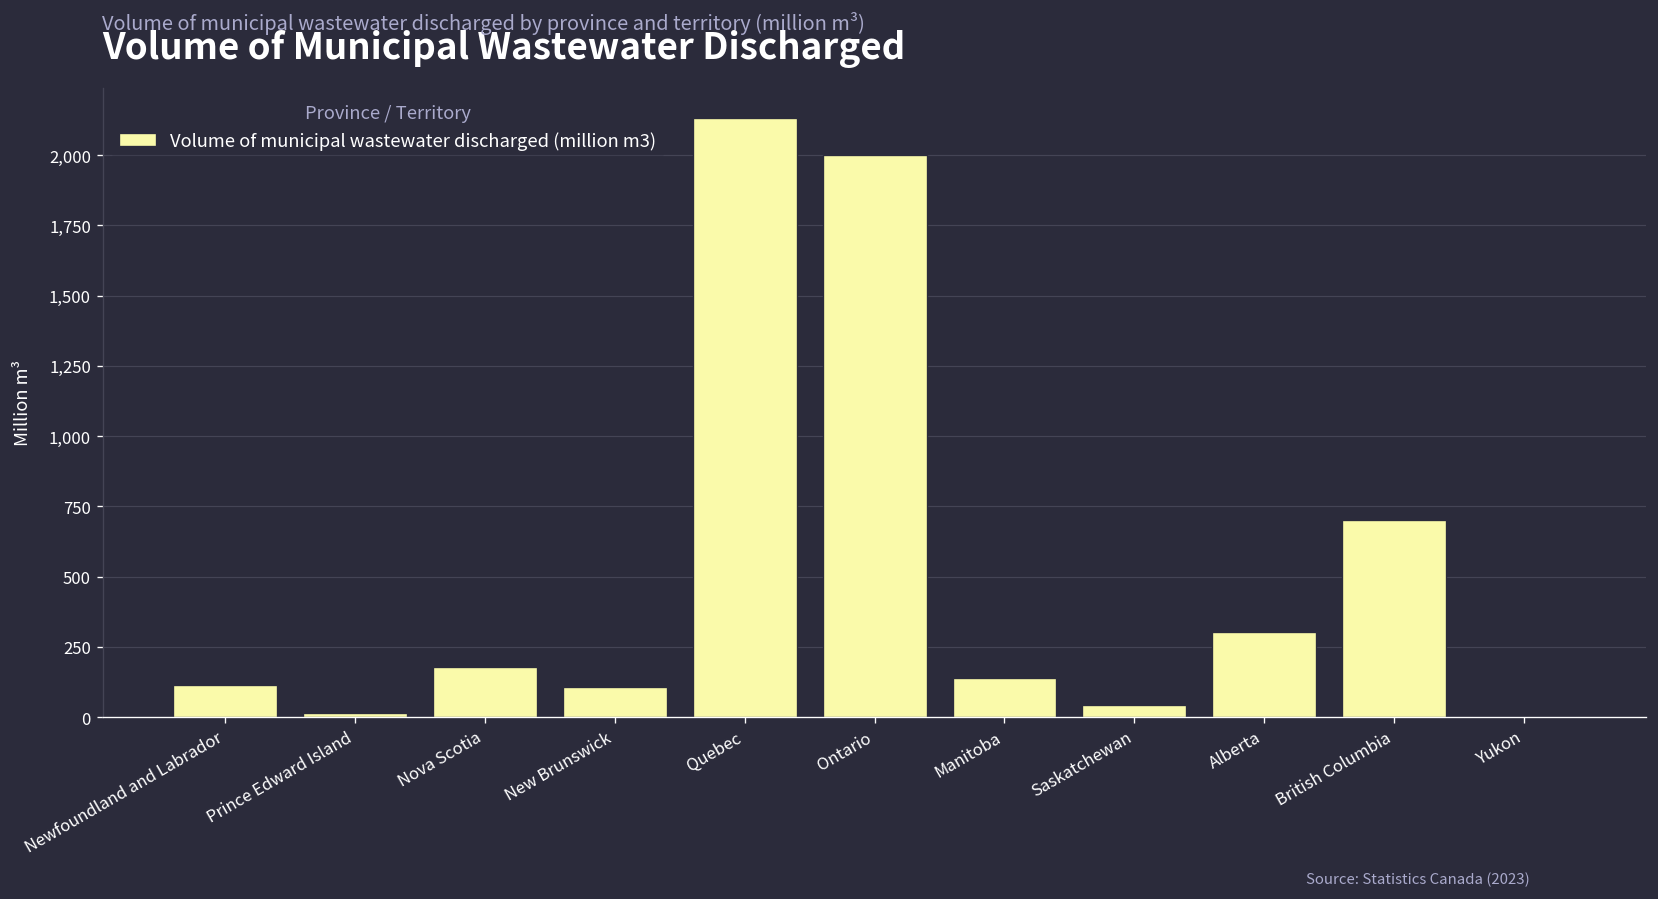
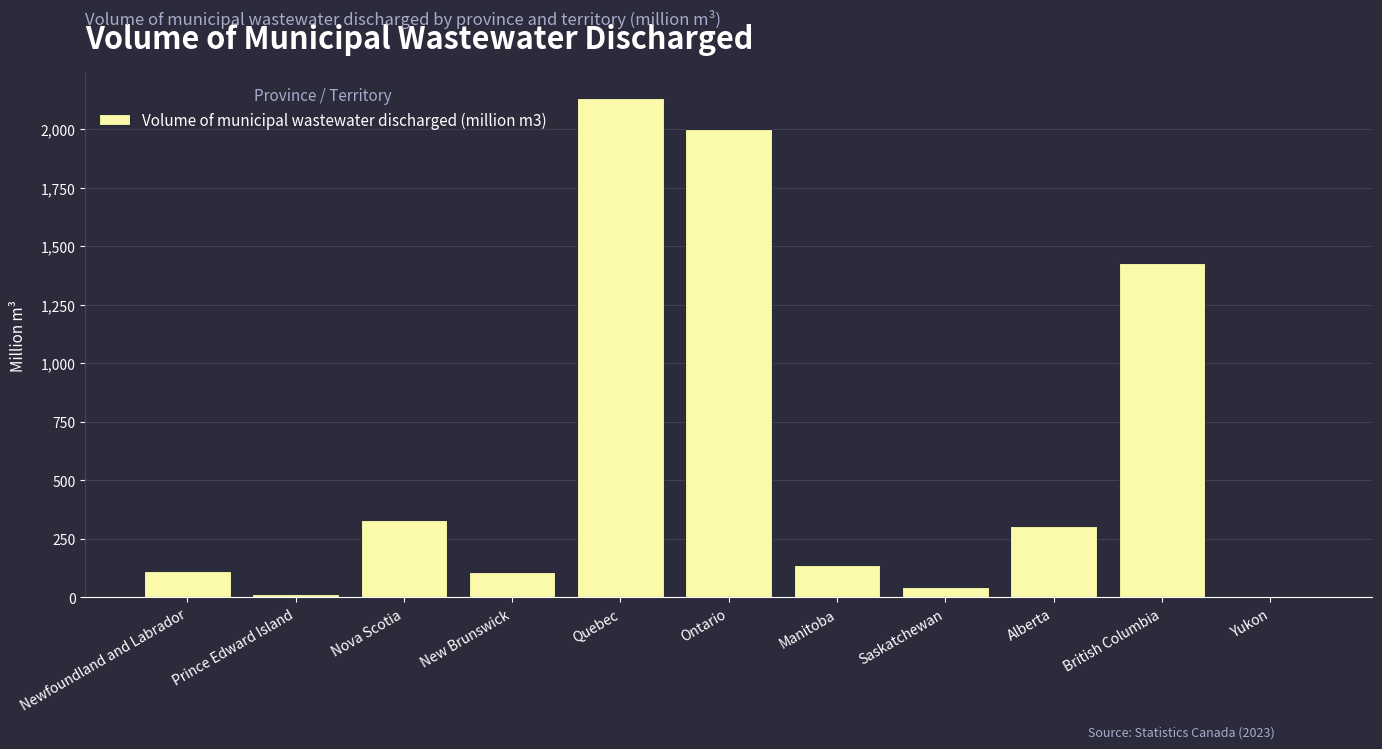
Nova Scotia: 180 -> 330
British Columbia: 700 -> 1,430
